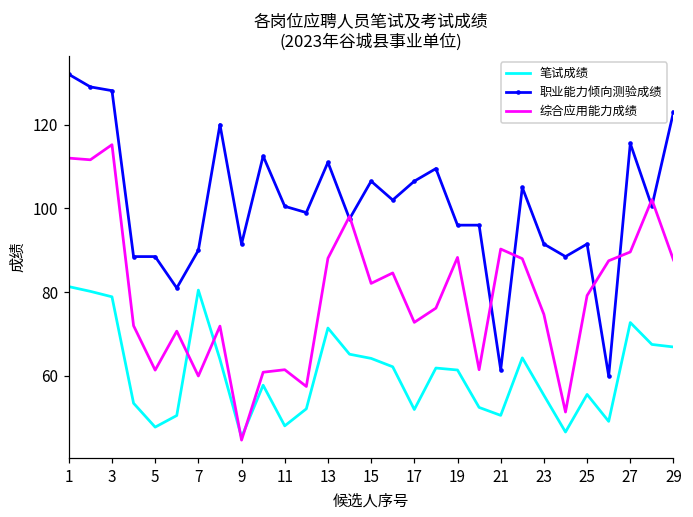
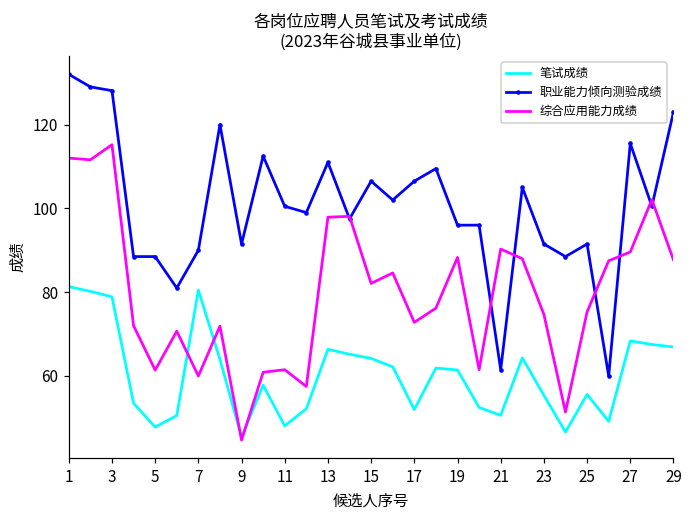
笔试成绩, 13: 71 -> 66
综合应用能力成绩, 13: 88 -> 98
综合应用能力成绩, 25: 79 -> 75
笔试成绩, 27: 73 -> 68
